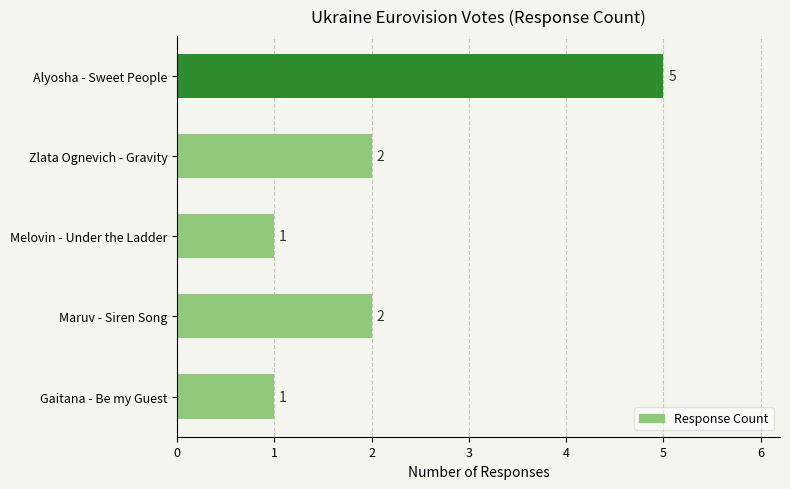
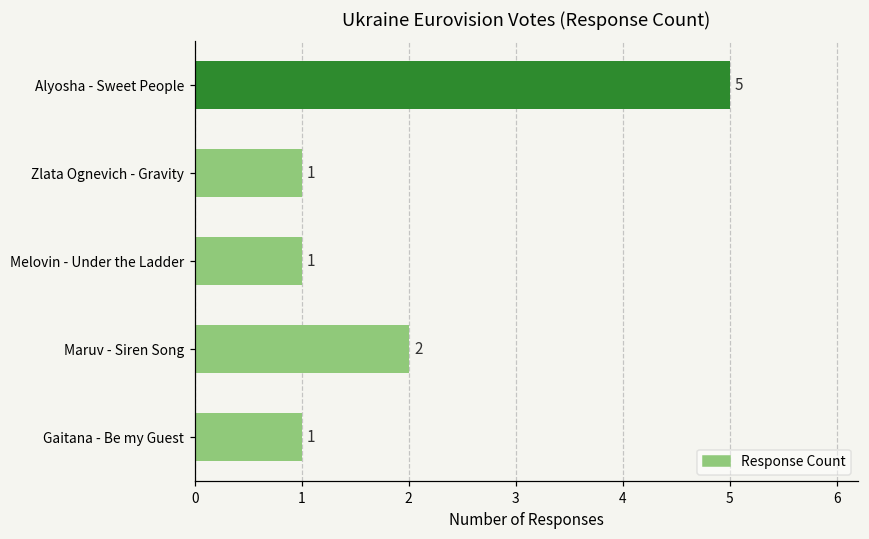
Zlata Ognevich - Gravity: 2 -> 1
